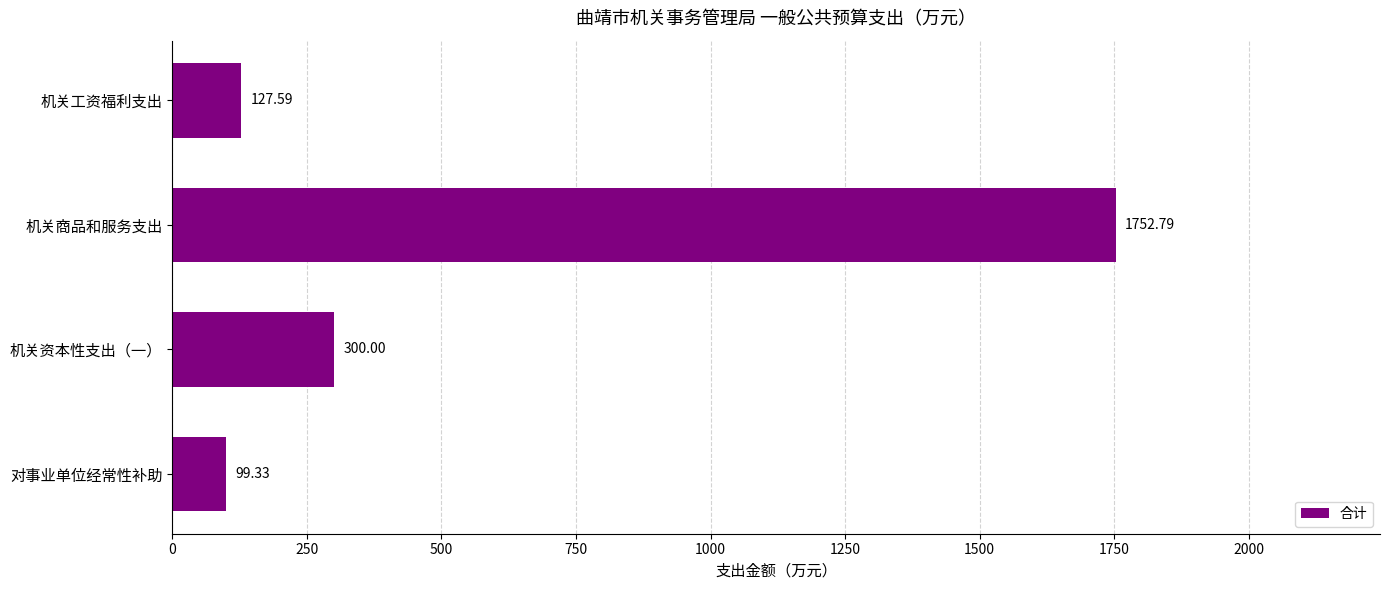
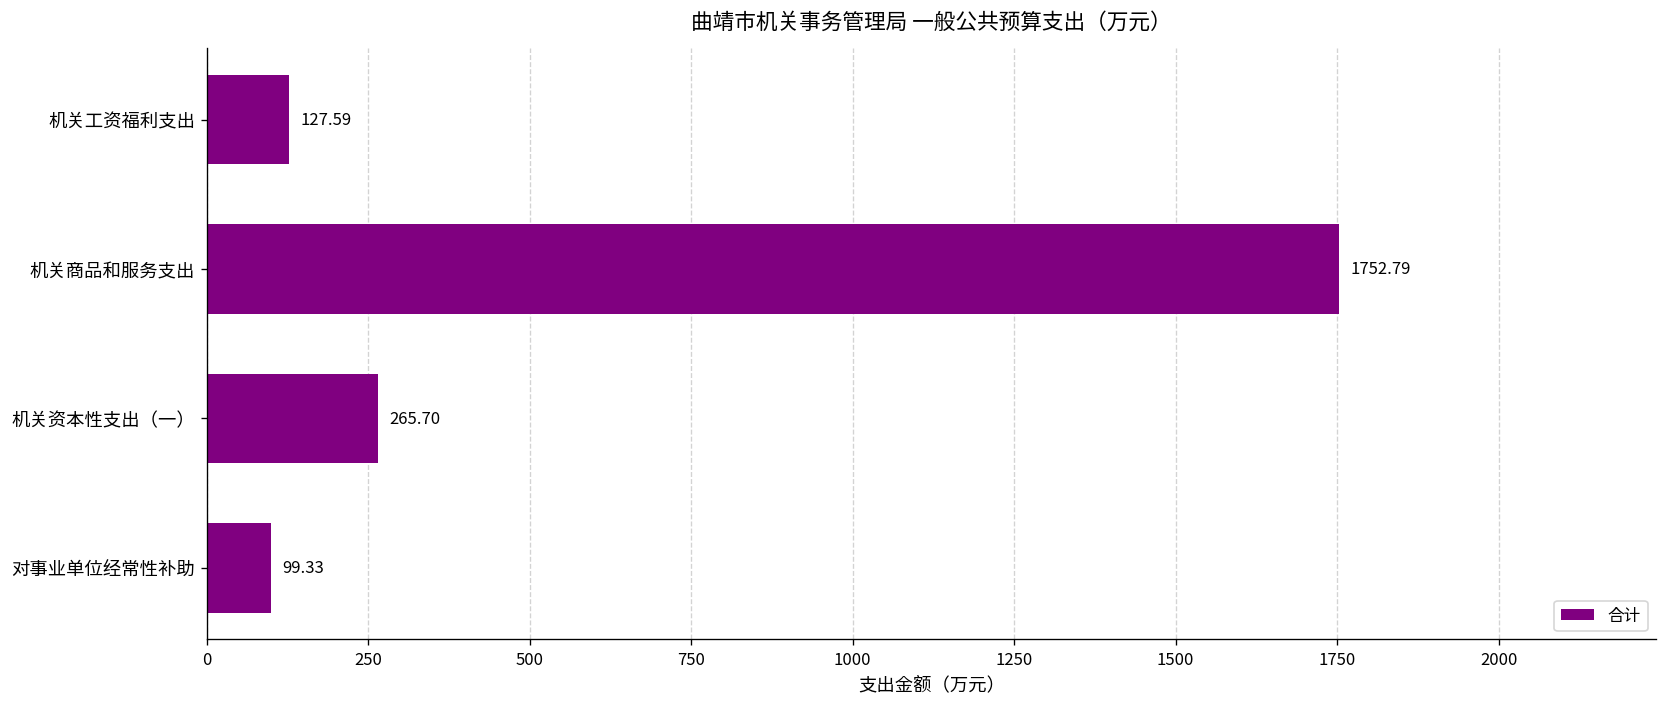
机关资本性支出（一）: 300.00 -> 265.70
